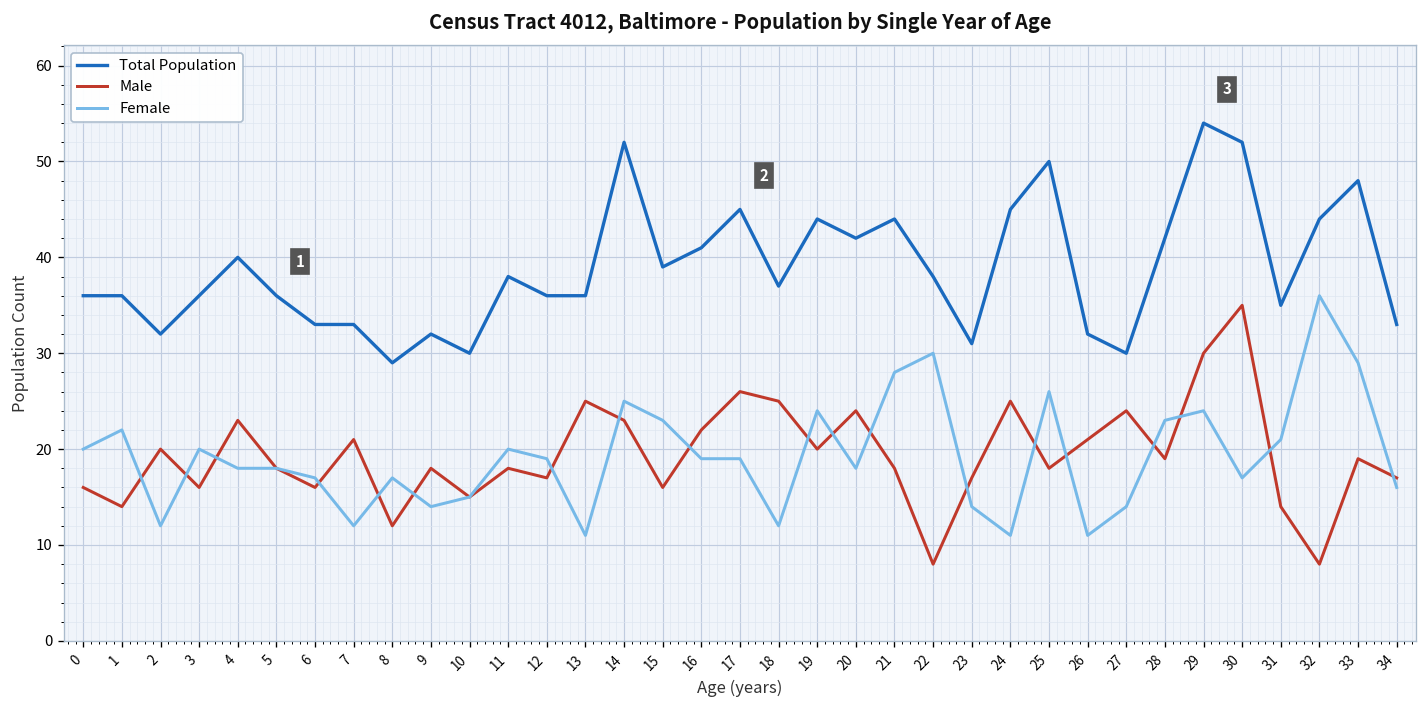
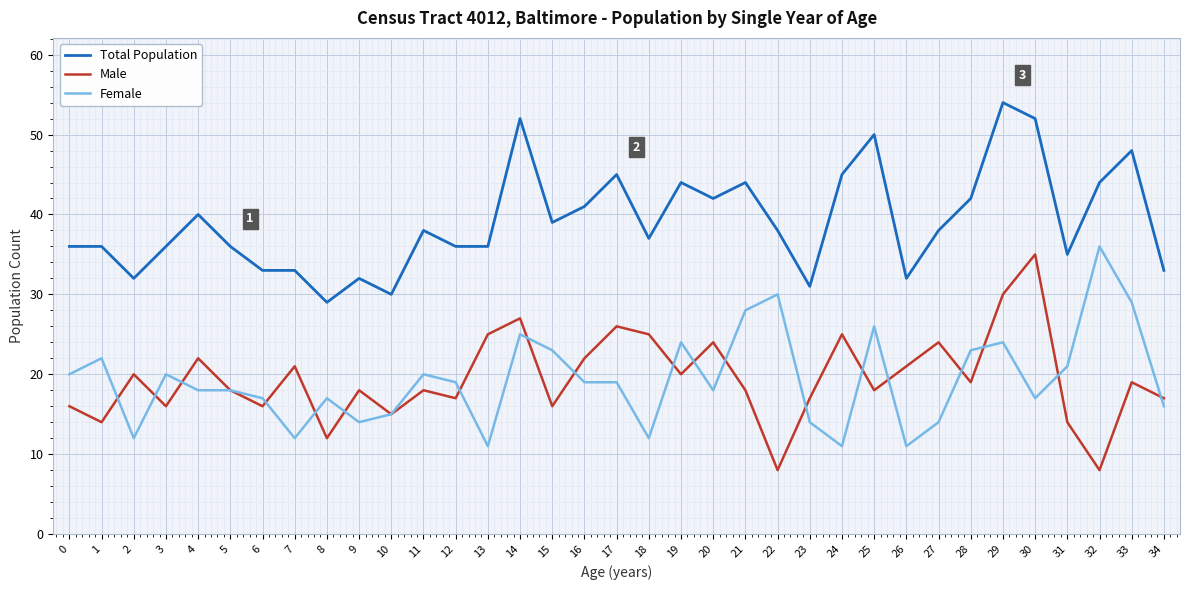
Male, 4: 23 -> 22
Male, 14: 23 -> 27
Total Population, 27: 30 -> 38
